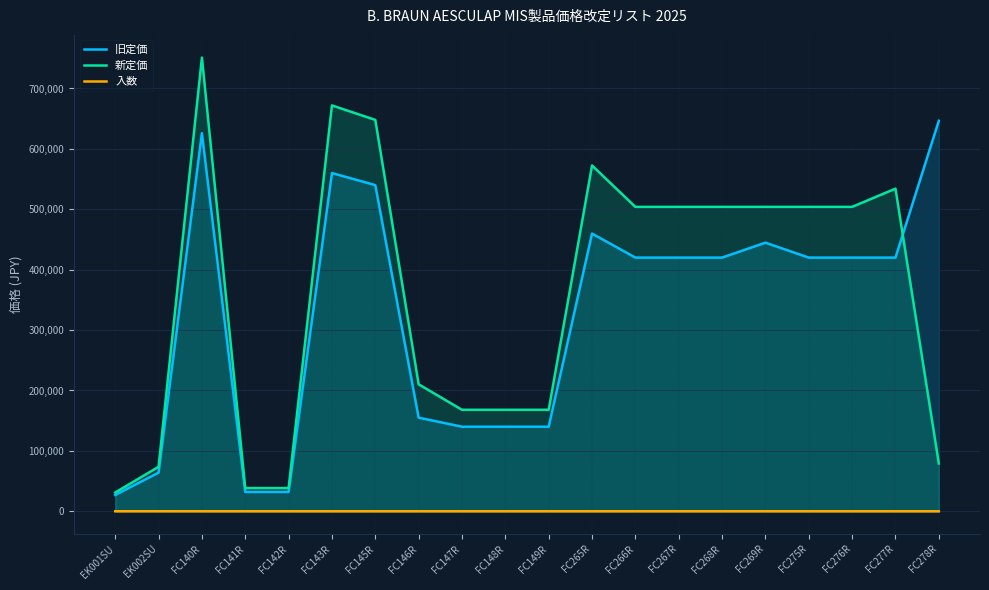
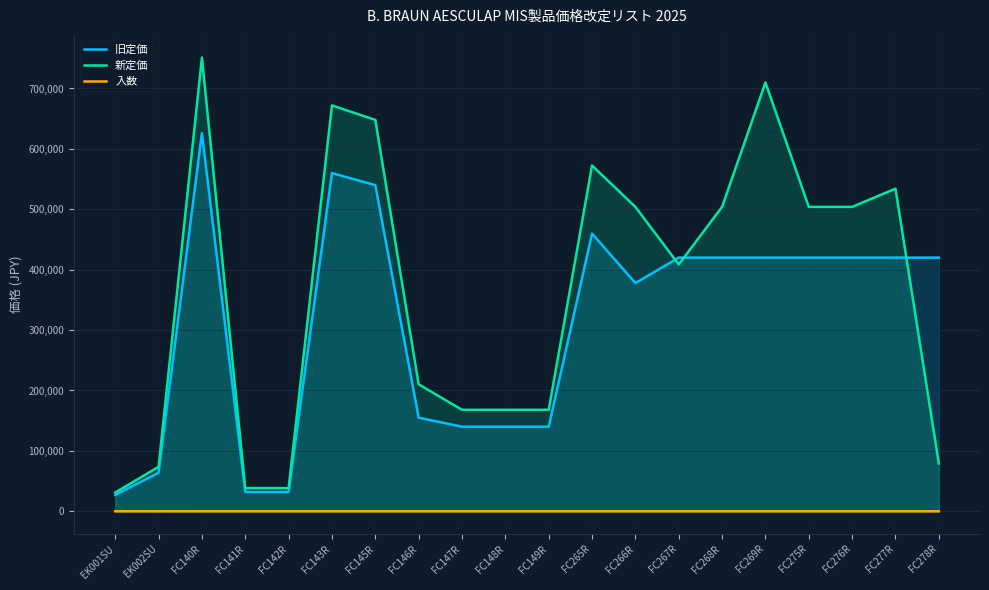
旧定価, FC266R: 420,000 -> 380,000
新定価, FC267R: 500,000 -> 410,000
旧定価, FC269R: 440,000 -> 420,000
新定価, FC269R: 500,000 -> 710,000
旧定価, FC278R: 650,000 -> 420,000
